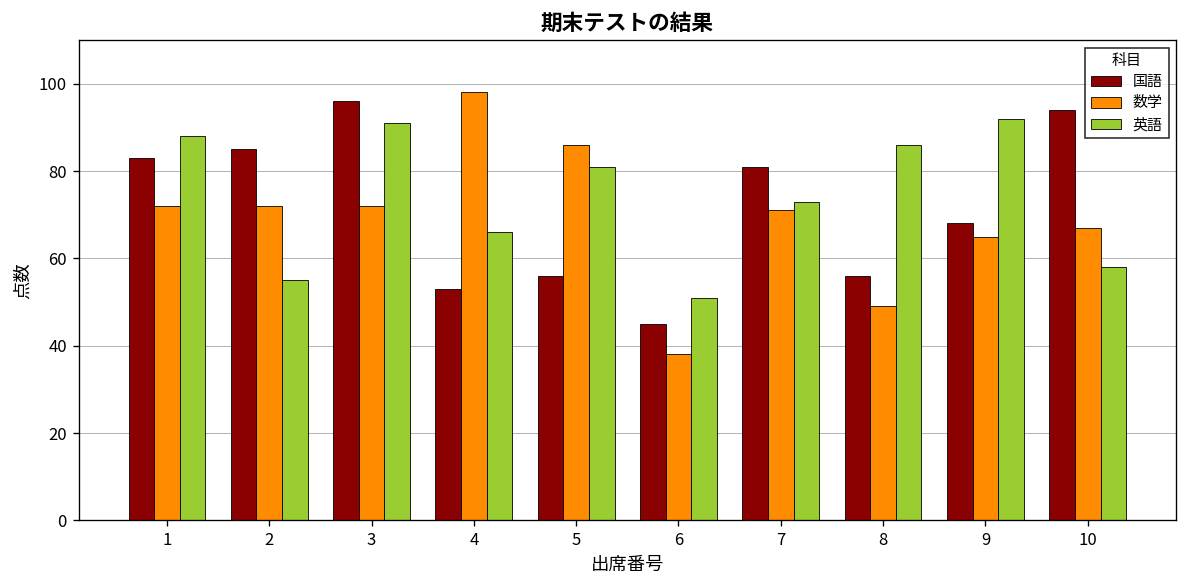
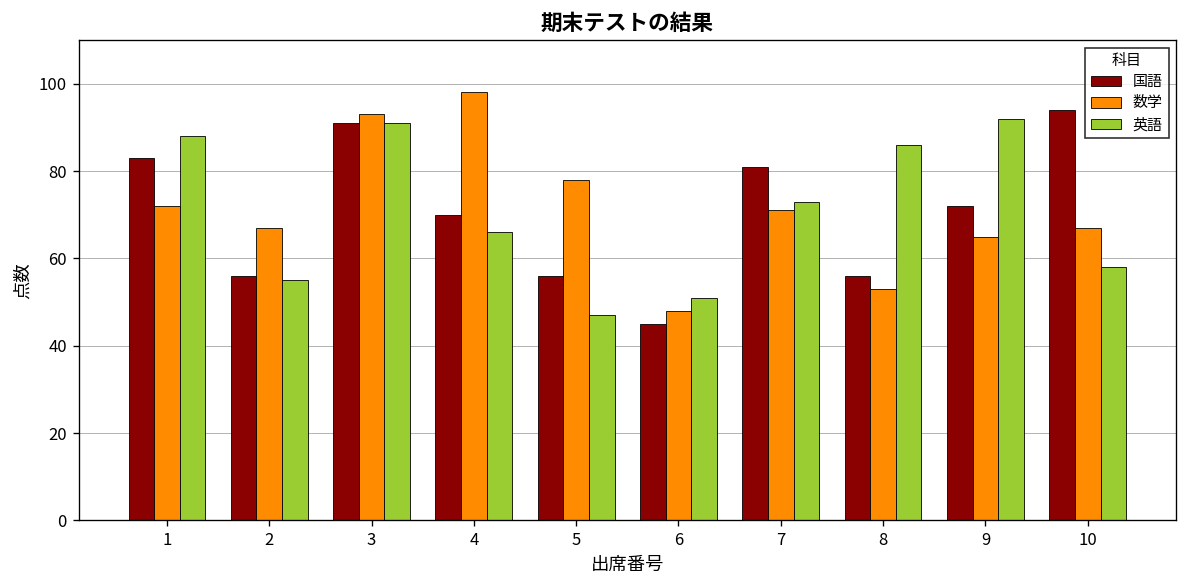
国語, 2: 85 -> 56
数学, 2: 72 -> 67
国語, 3: 96 -> 91
数学, 3: 72 -> 93
国語, 4: 53 -> 70
数学, 5: 86 -> 78
英語, 5: 81 -> 47
数学, 6: 38 -> 48
数学, 8: 49 -> 53
国語, 9: 68 -> 72
